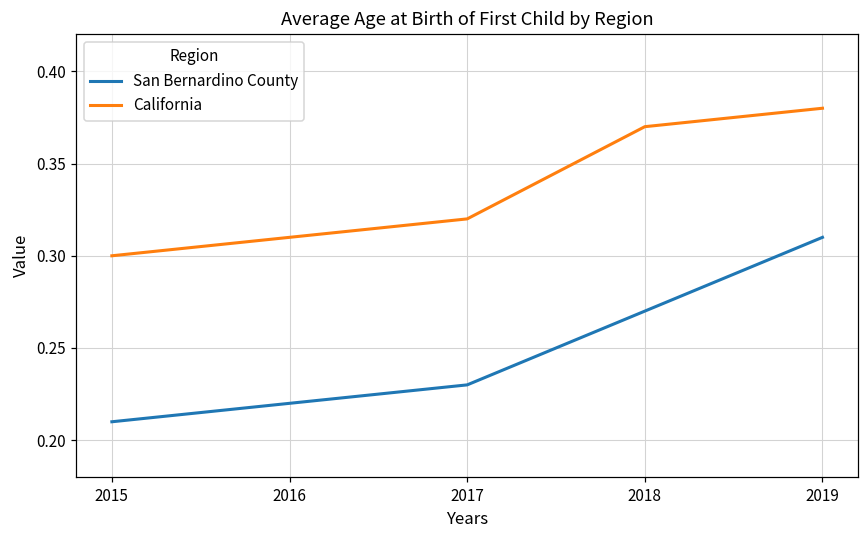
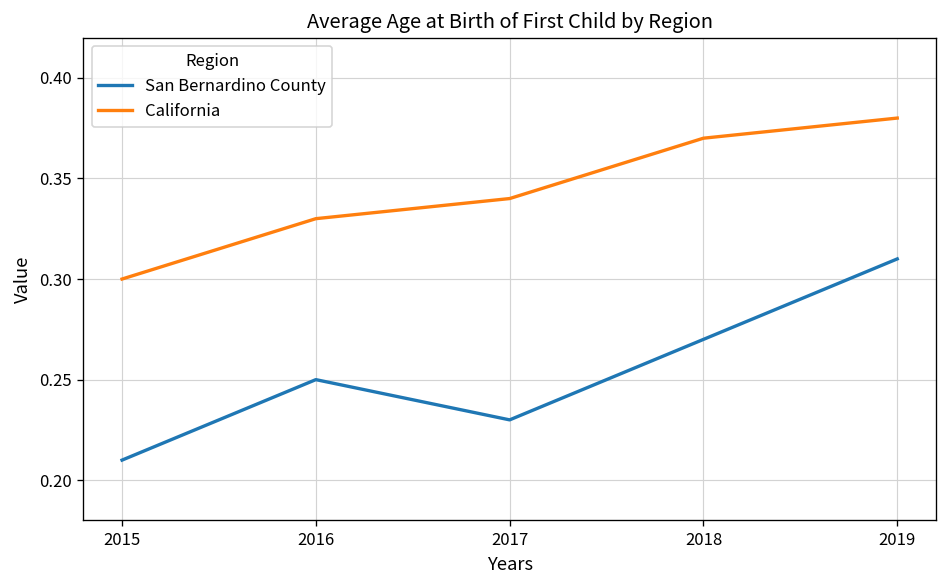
San Bernardino County, 2016: 0.22 -> 0.25
California, 2016: 0.31 -> 0.33
California, 2017: 0.32 -> 0.34
